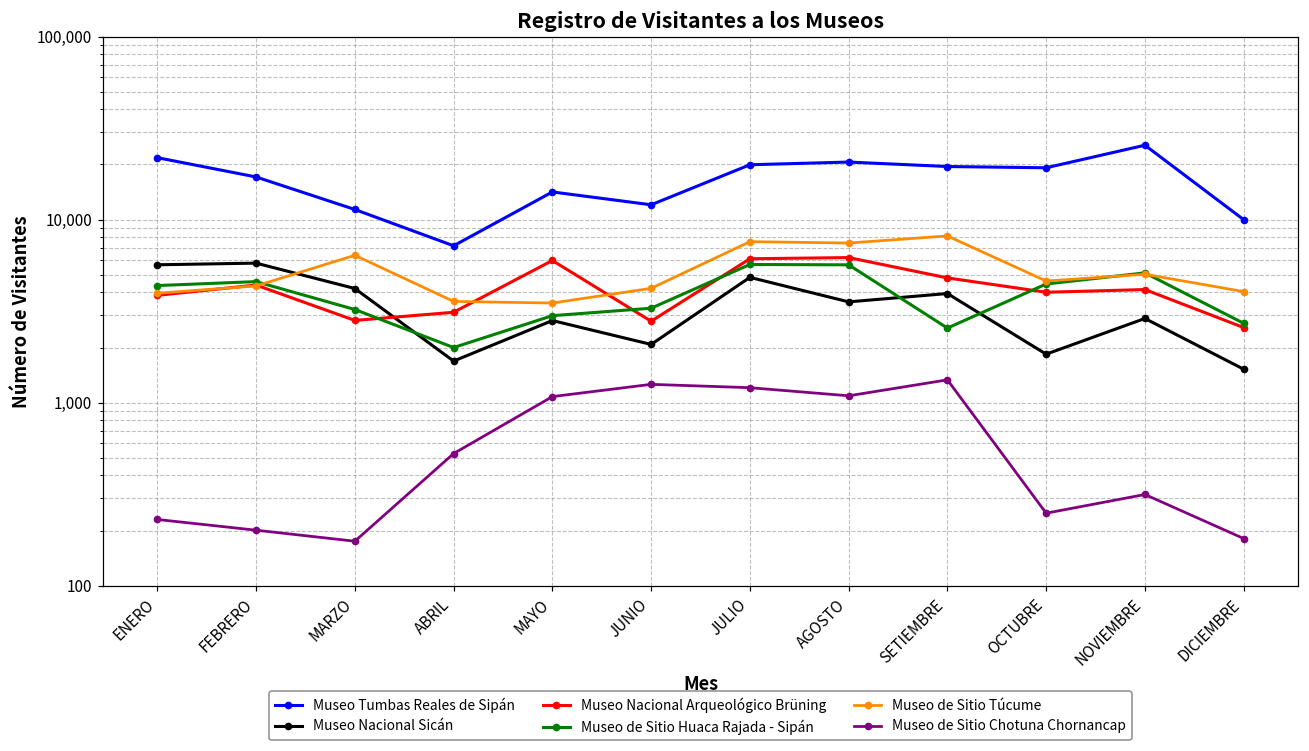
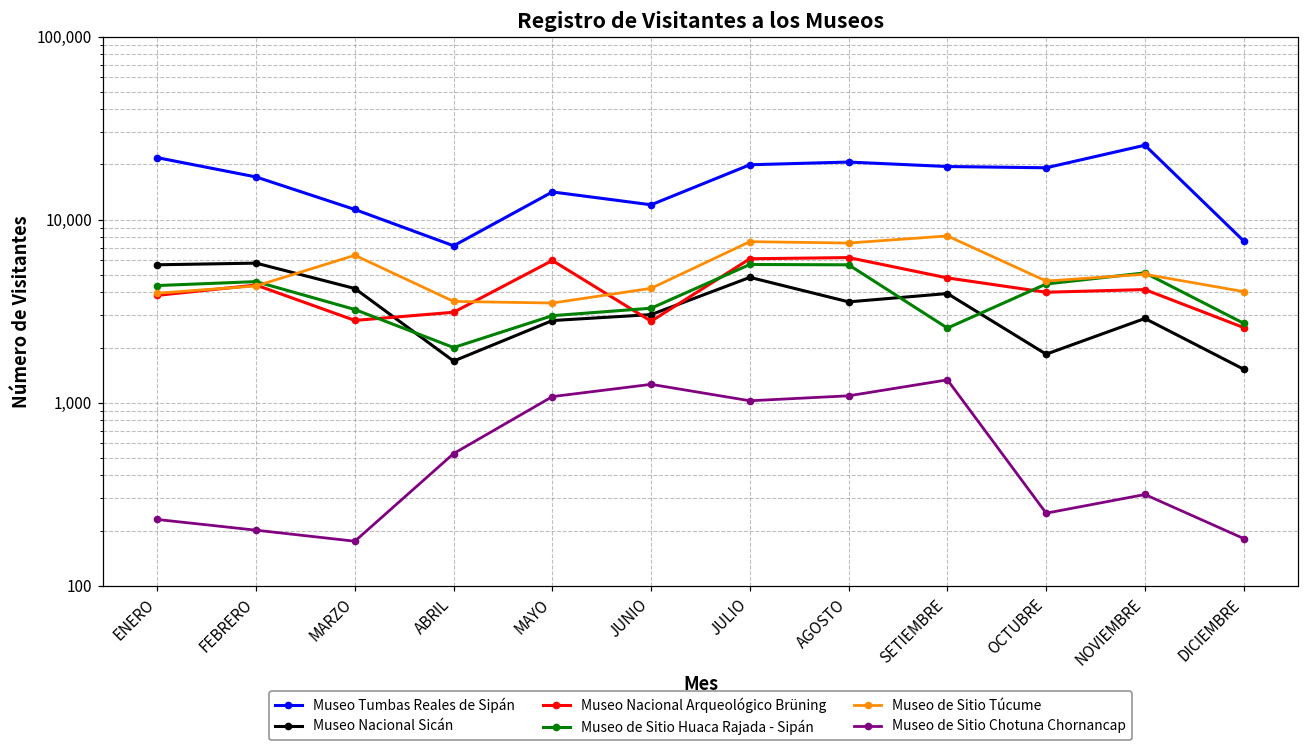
Museo Nacional Sicán, JUNIO: 2,100 -> 3,000
Museo de Sitio Chotuna Chornancap, JULIO: 1,200 -> 1,000
Museo Tumbas Reales de Sipán, DICIEMBRE: 10,000 -> 8,000
